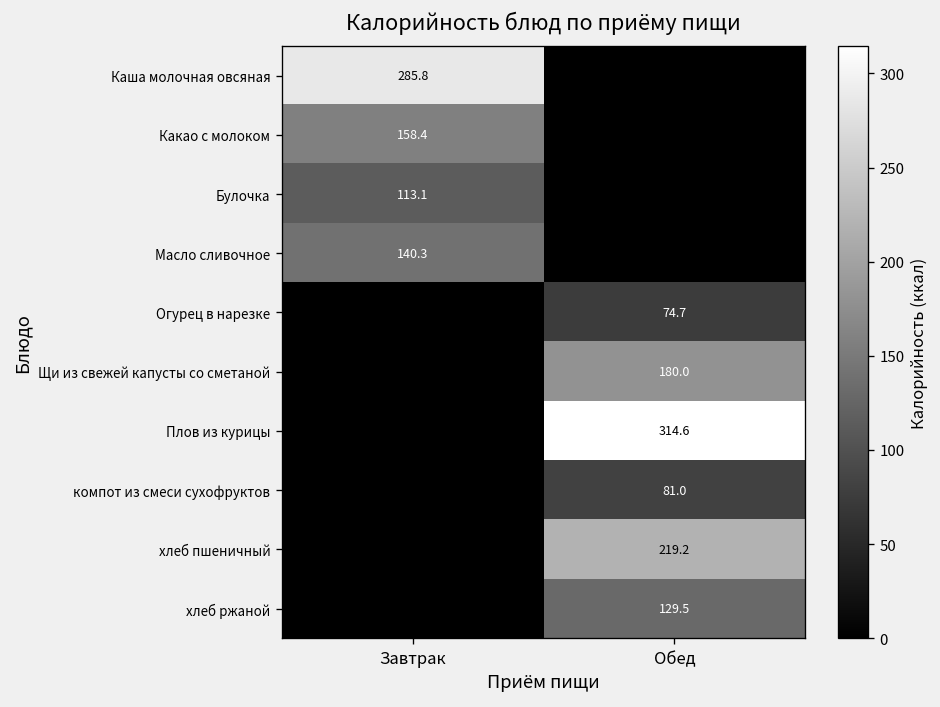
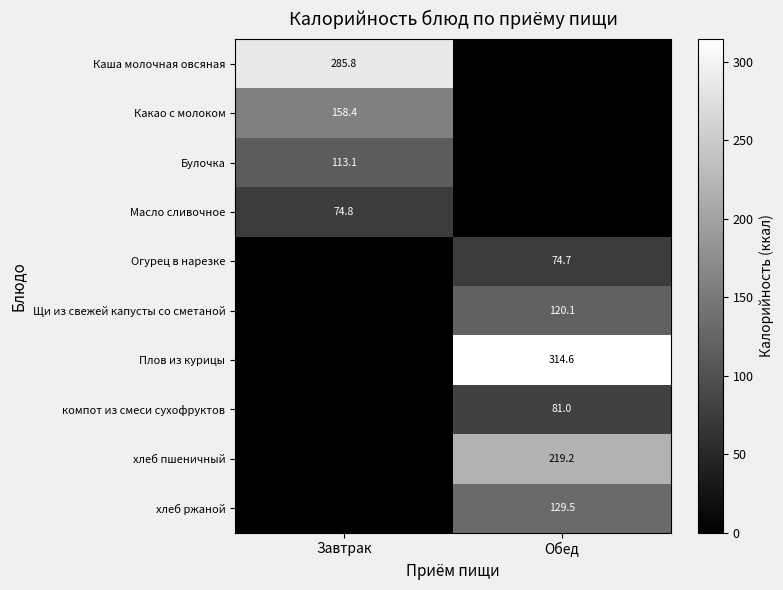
Масло сливочное, Завтрак: 140.3 -> 74.8
Щи из свежей капусты со сметаной, Обед: 180.0 -> 120.1
